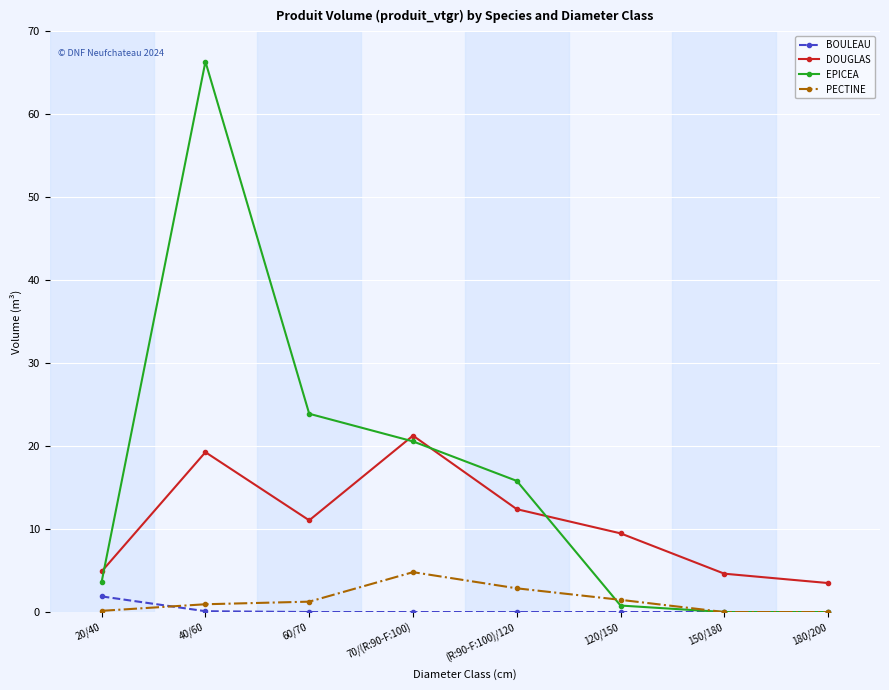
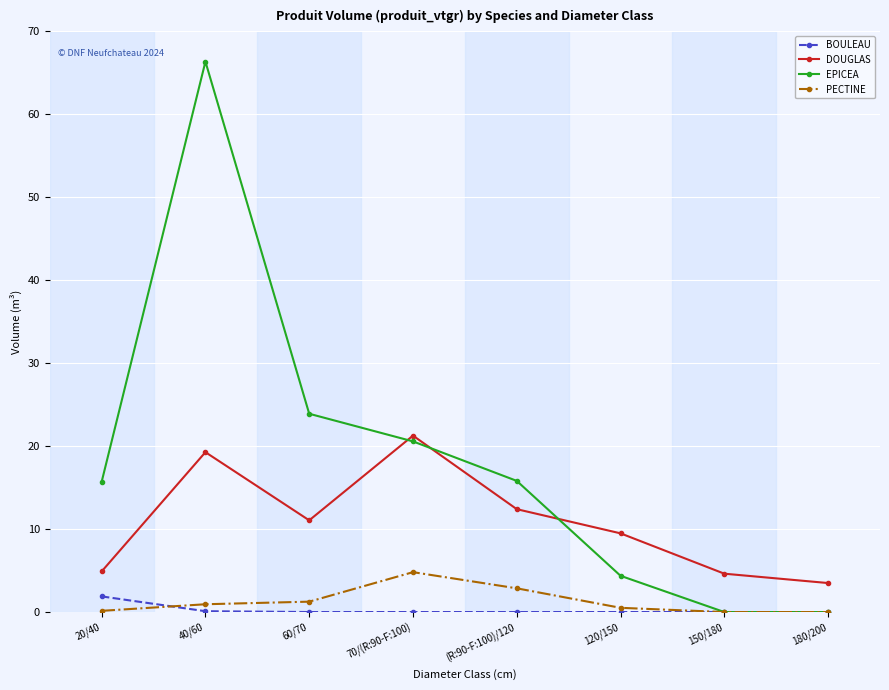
EPICEA, 20/40: 4 -> 16
EPICEA, 120/150: 1 -> 4
PECTINE, 120/150: 1.5 -> 0.5
